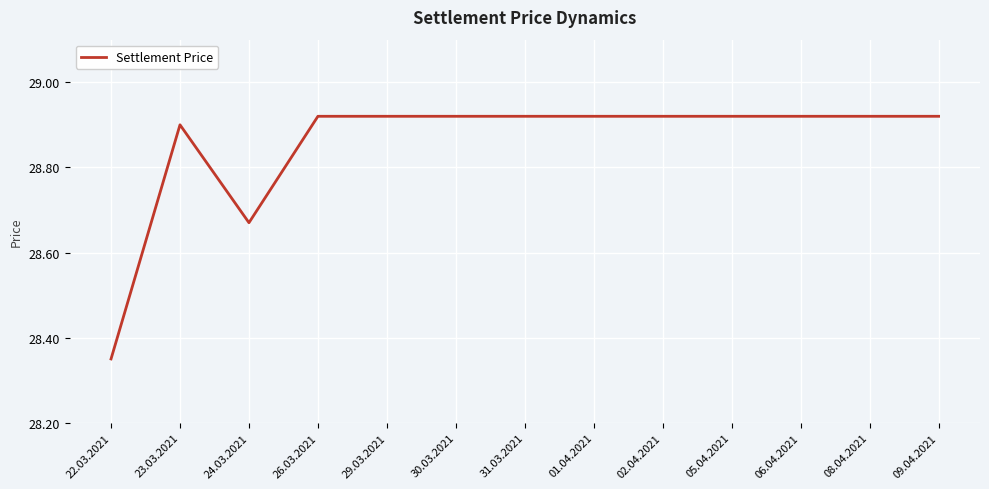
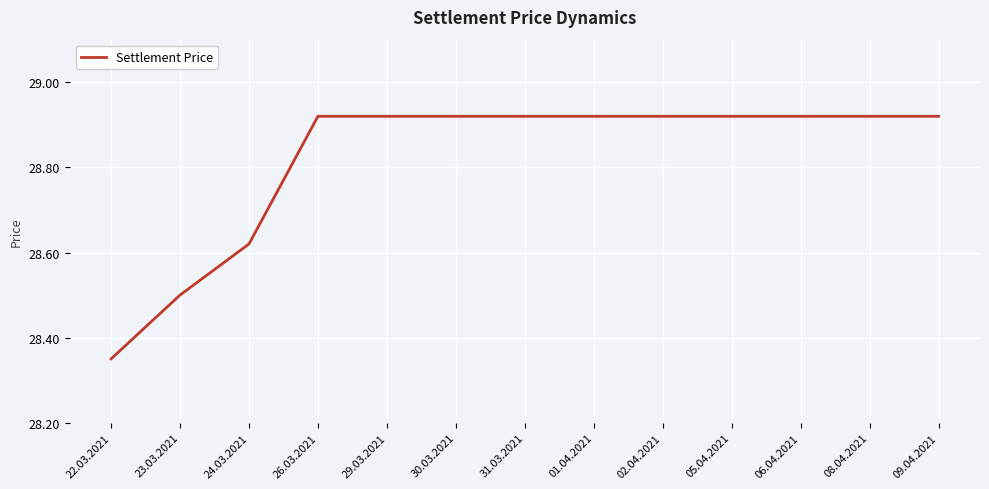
23.03.2021: 28.9 -> 28.5
24.03.2021: 28.67 -> 28.62
